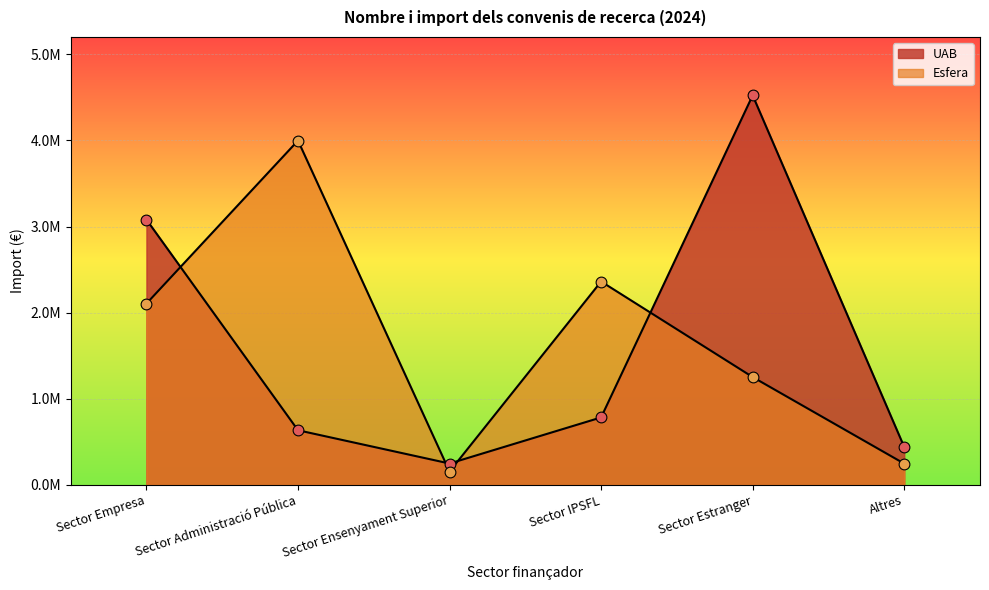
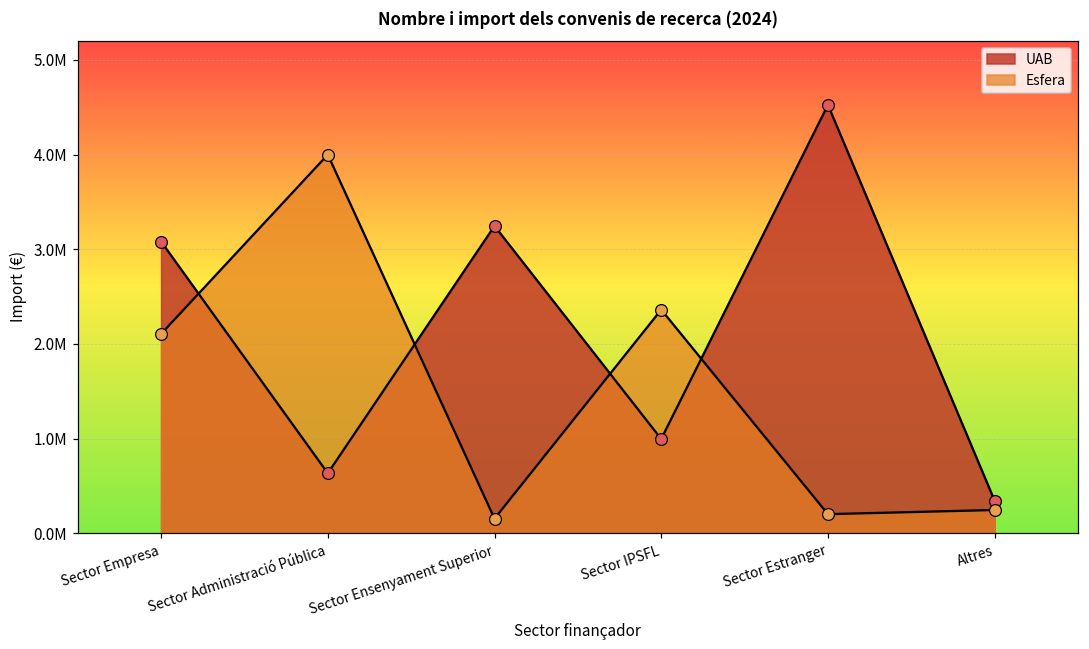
UAB, Sector Ensenyament Superior: 200000 -> 3200000
UAB, Sector IPSFL: 800000 -> 1000000
Esfera, Sector Estranger: 1300000 -> 200000
UAB, Altres: 400000 -> 300000
